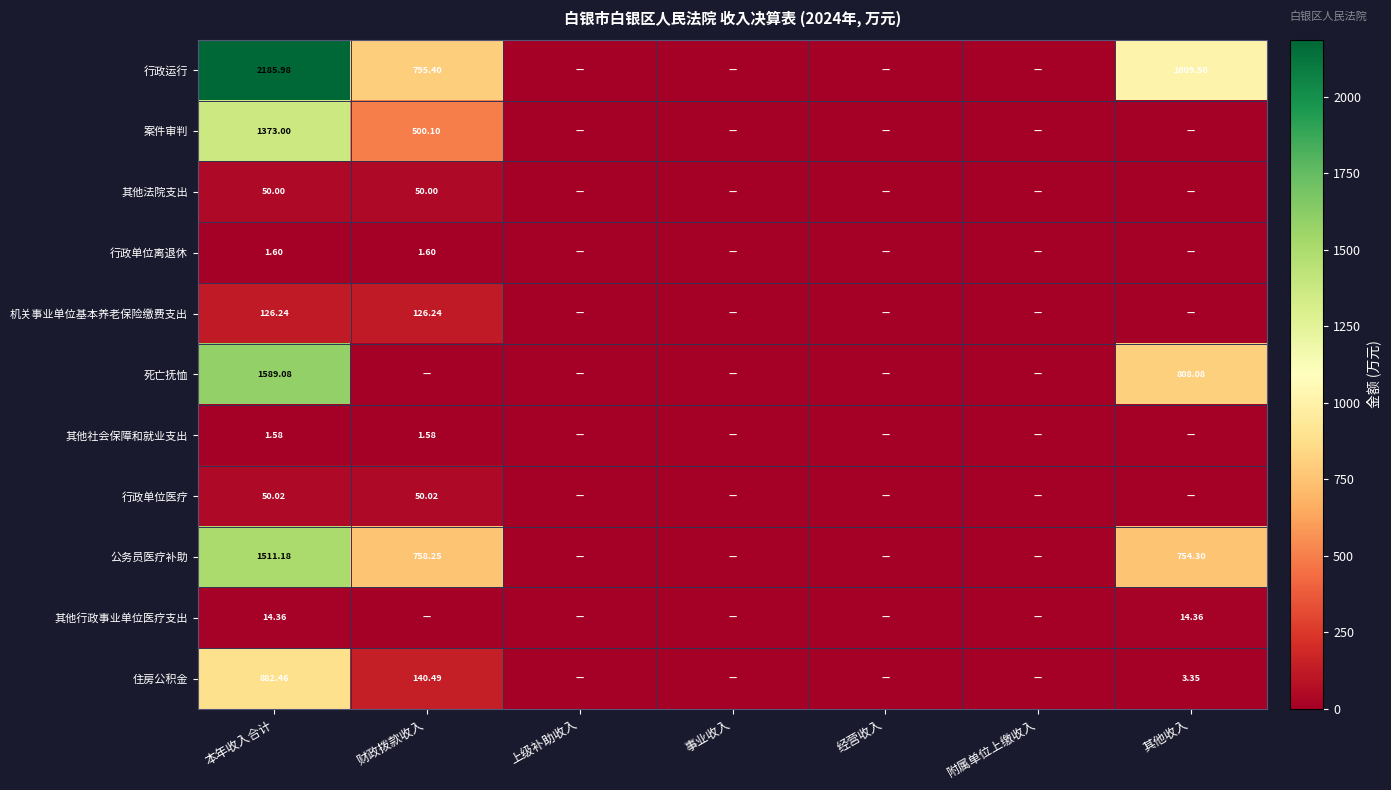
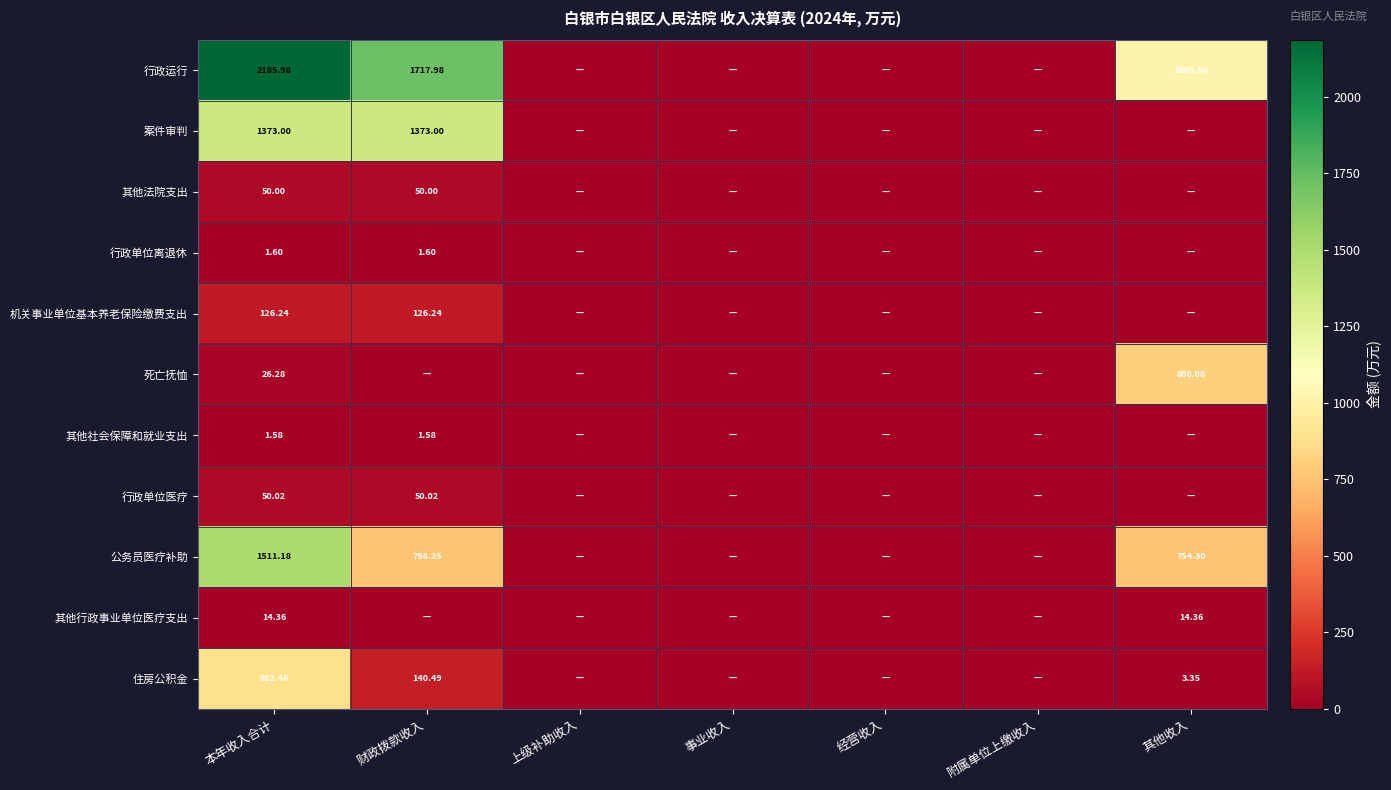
行政运行, 财政拨款收入: 795.40 -> 1717.98
案件审判, 财政拨款收入: 500.10 -> 1373.00
死亡抚恤, 本年收入合计: 1589.08 -> 26.28
